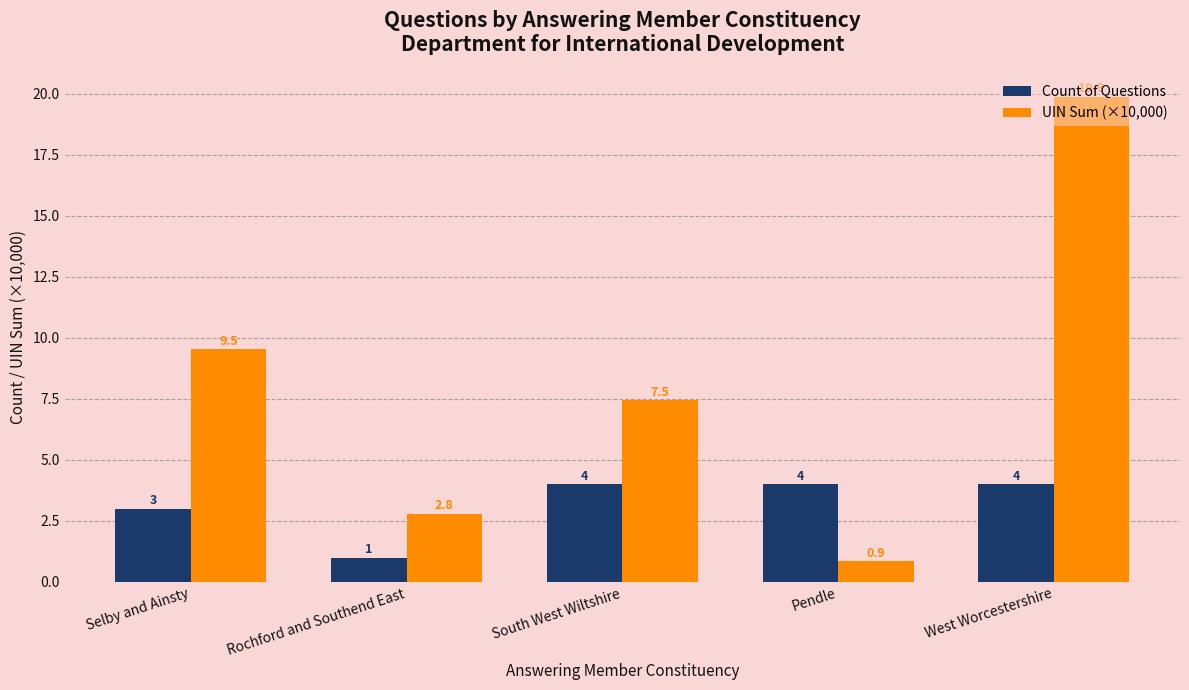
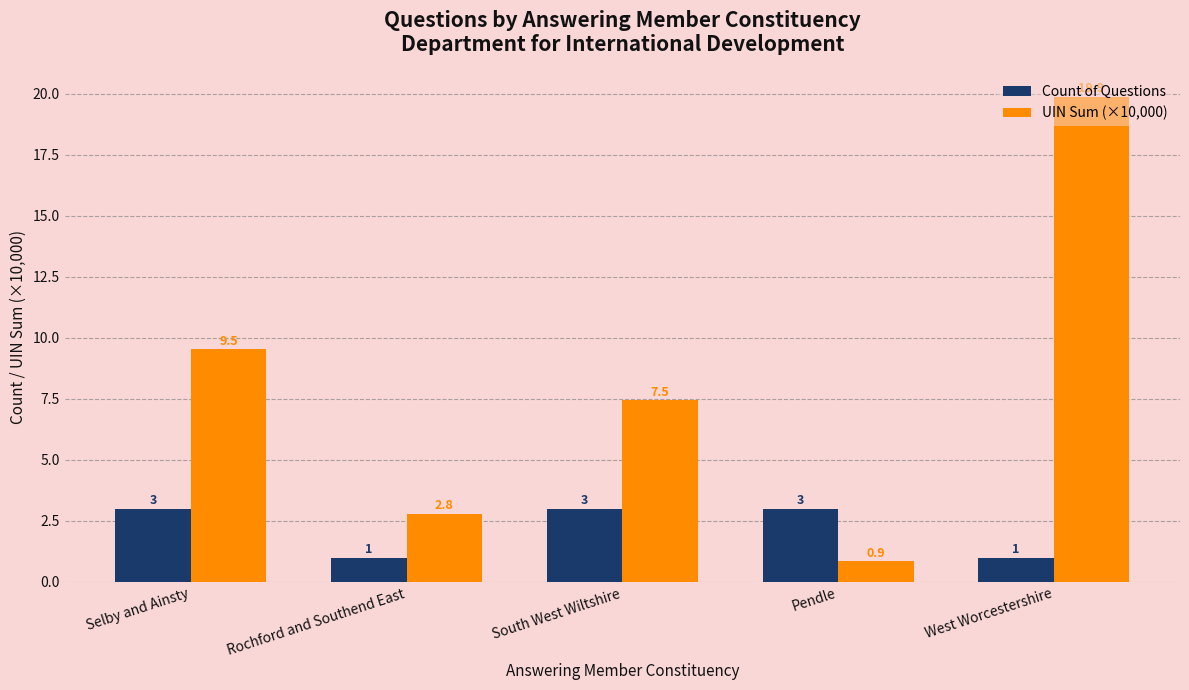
Count of Questions, South West Wiltshire: 4 -> 3
Count of Questions, Pendle: 4 -> 3
Count of Questions, West Worcestershire: 4 -> 1
